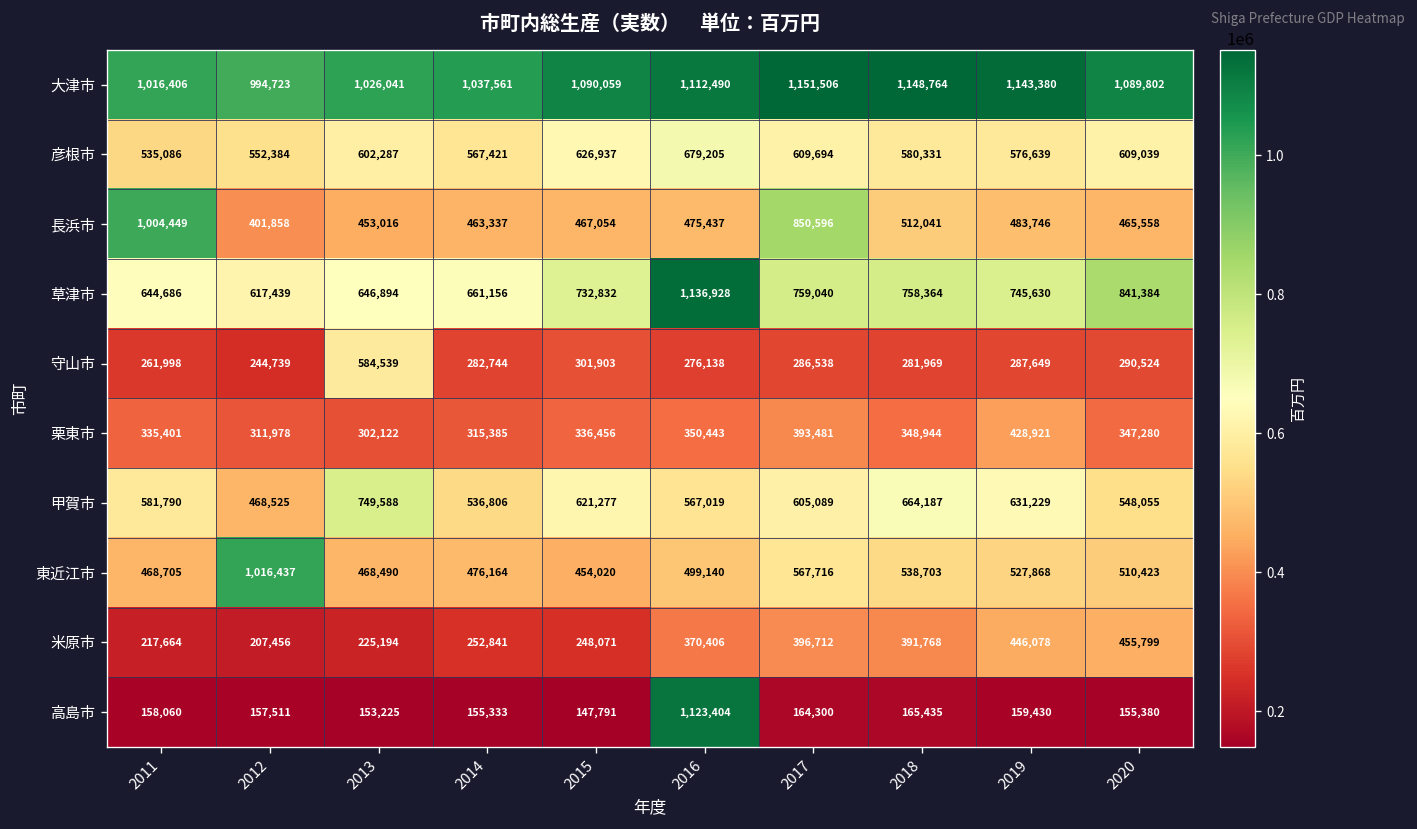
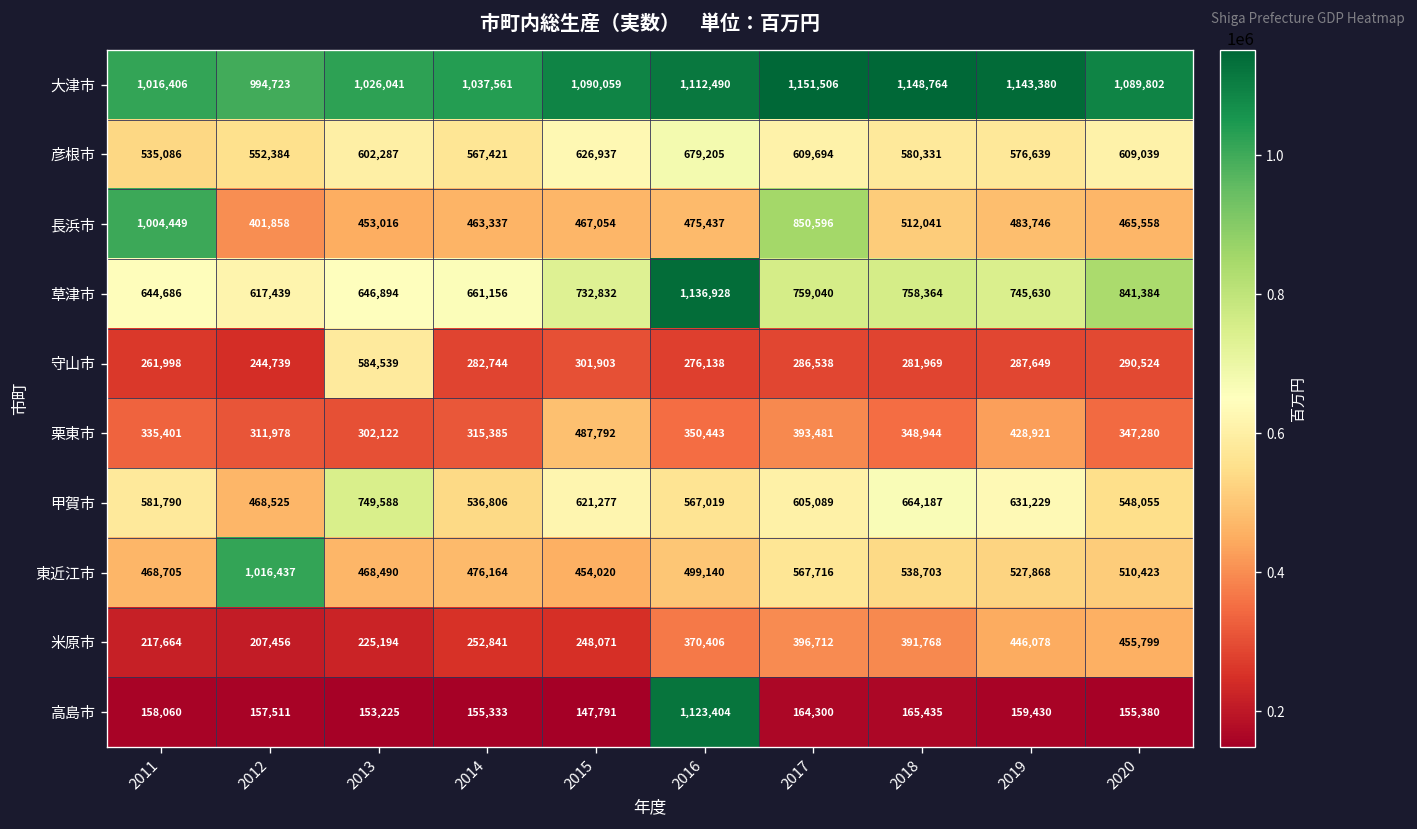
栗東市, 2015: 336,456 -> 487,792
